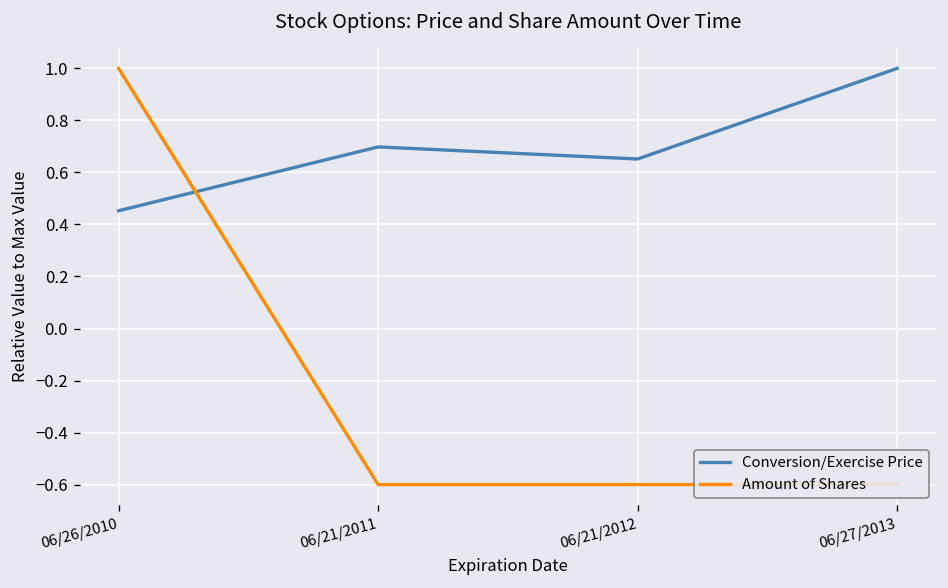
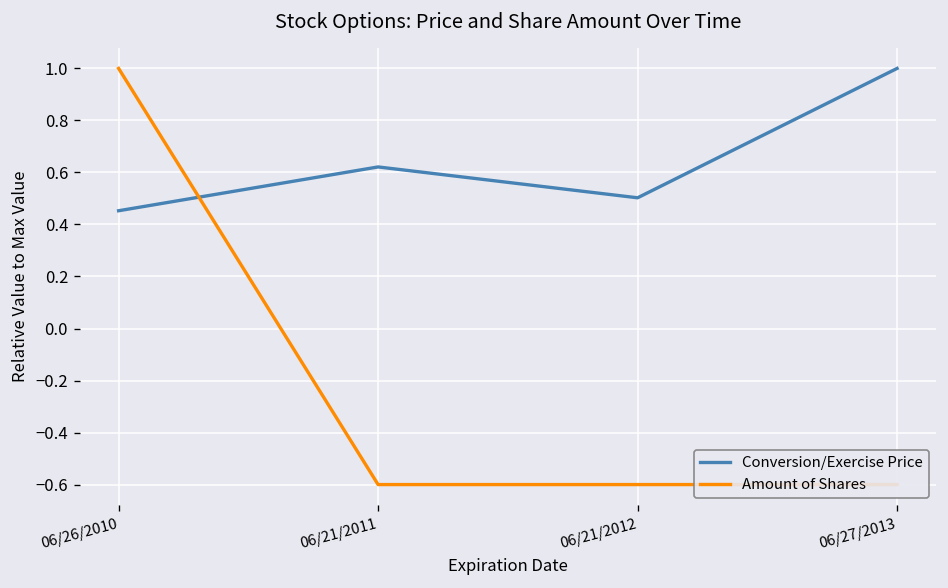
Conversion/Exercise Price, 06/21/2011: 0.70 -> 0.62
Conversion/Exercise Price, 06/21/2012: 0.65 -> 0.50
